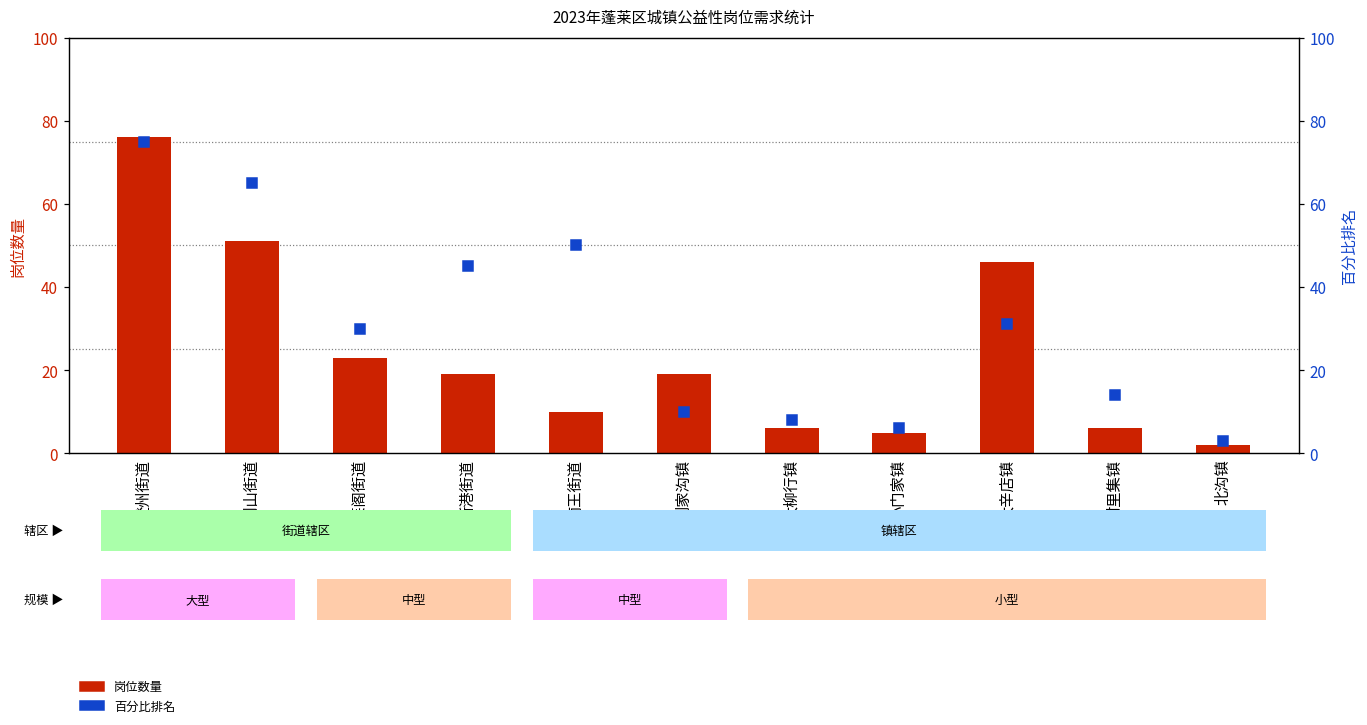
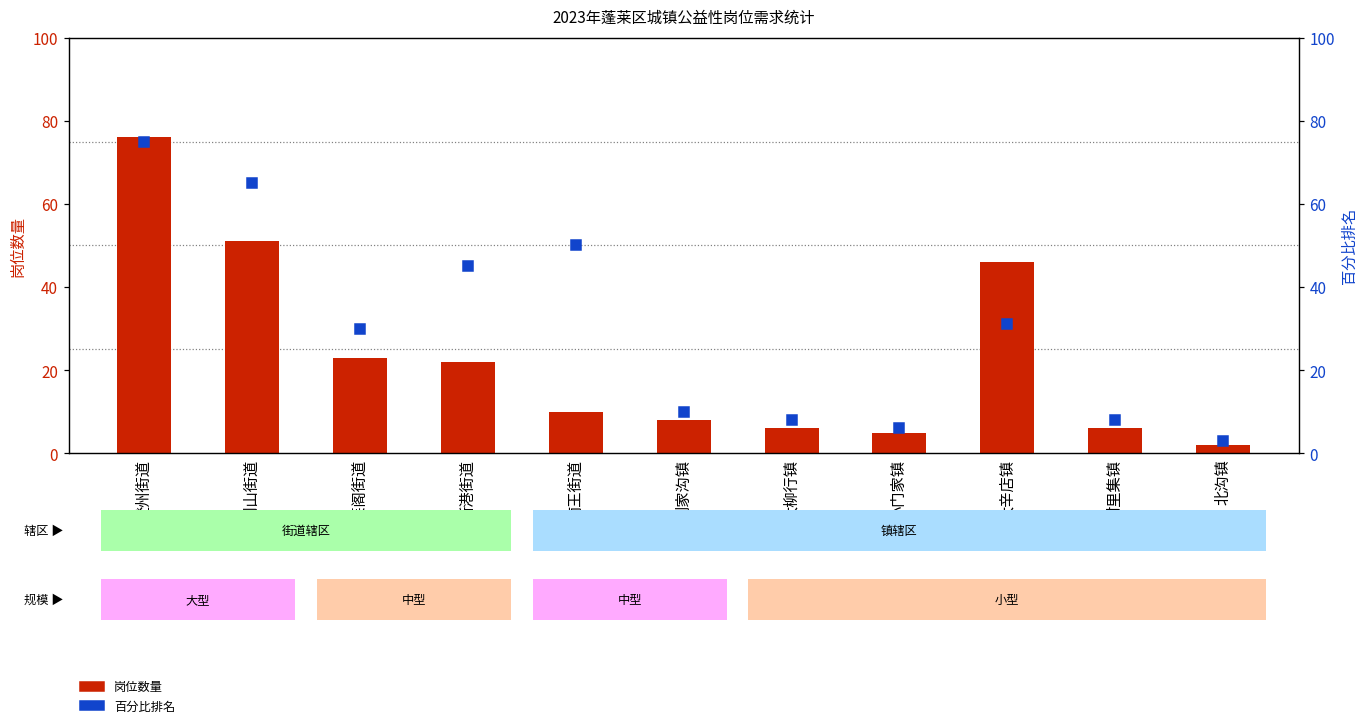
岗位数量, 新港街道: 19 -> 22
岗位数量, 刘家沟镇: 19 -> 8
百分比排名, 村里集镇: 14 -> 8
